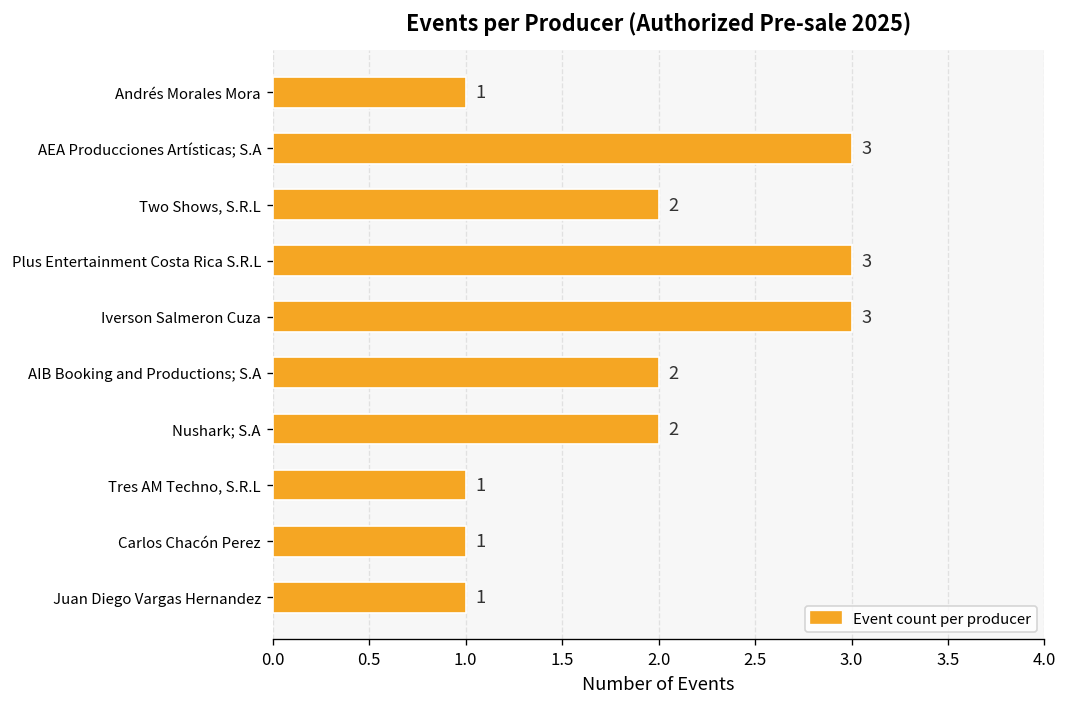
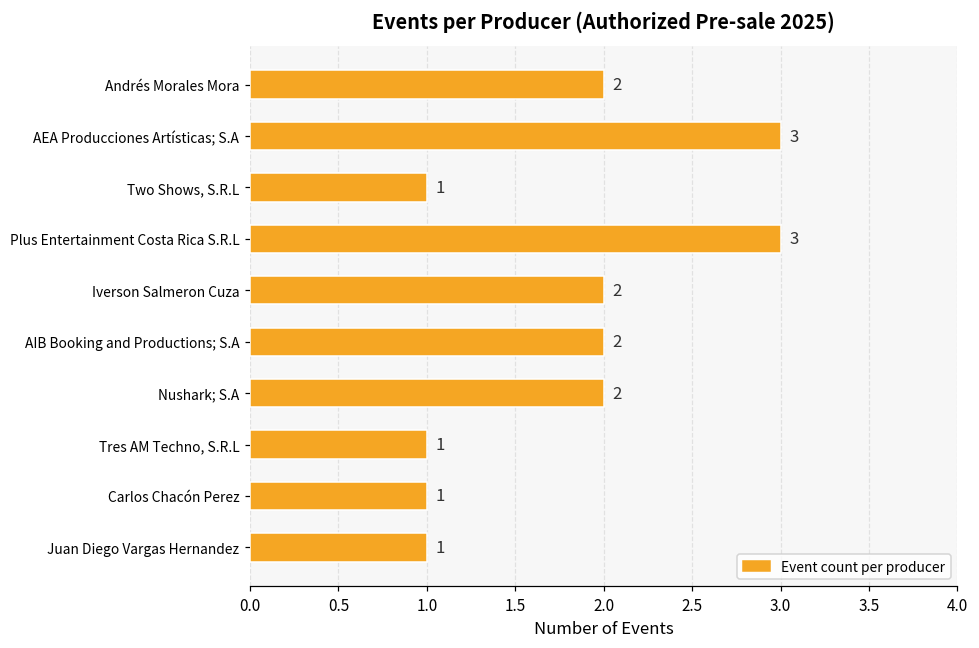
Andrés Morales Mora: 1 -> 2
Two Shows, S.R.L: 2 -> 1
Iverson Salmeron Cuza: 3 -> 2
